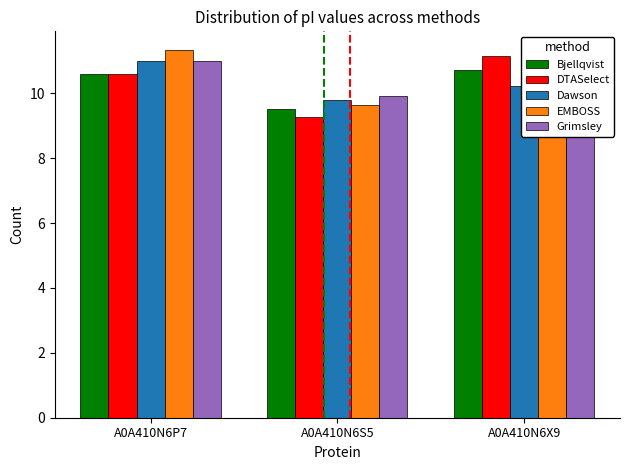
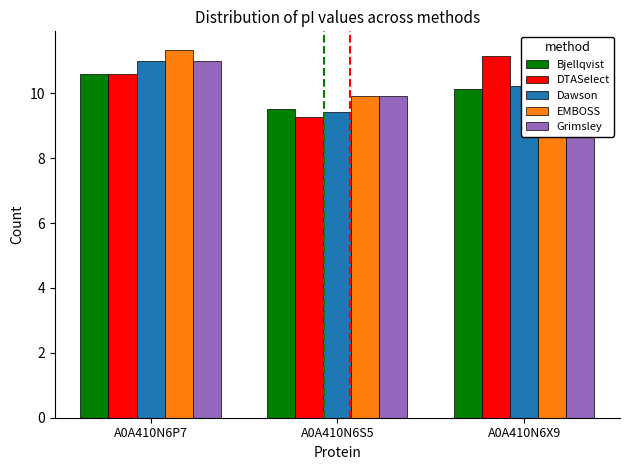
Dawson, A0A410N6S5: 9.8 -> 9.4
EMBOSS, A0A410N6S5: 9.7 -> 9.9
Bjellqvist, A0A410N6X9: 10.7 -> 10.1
